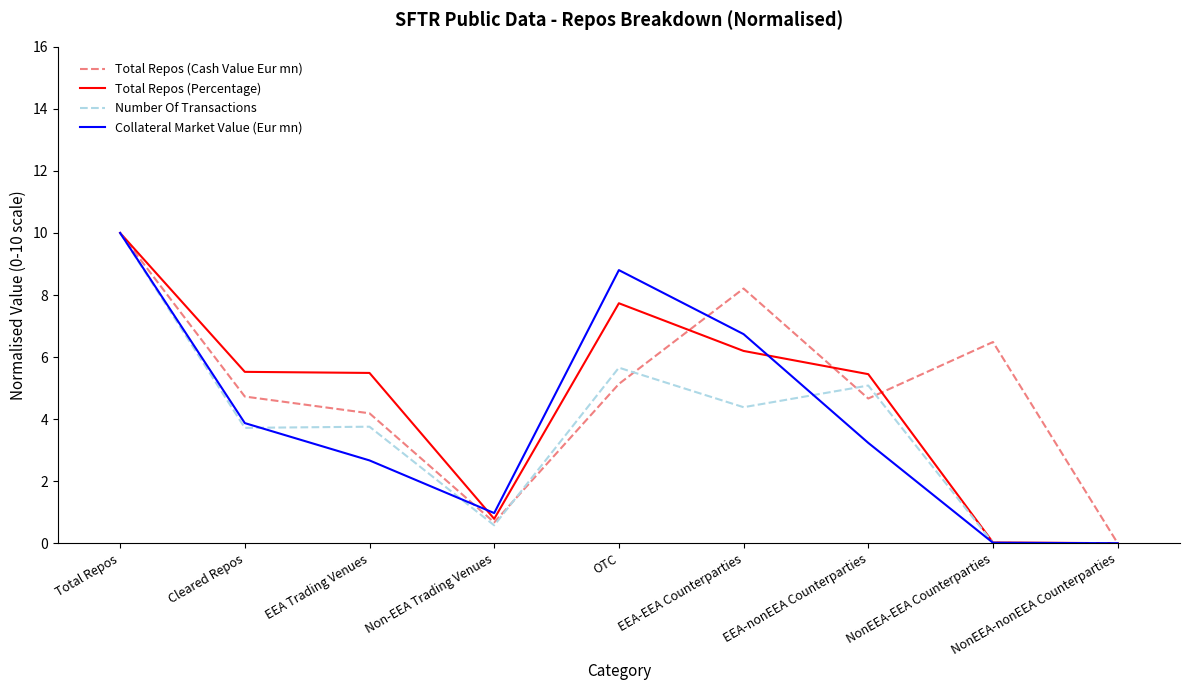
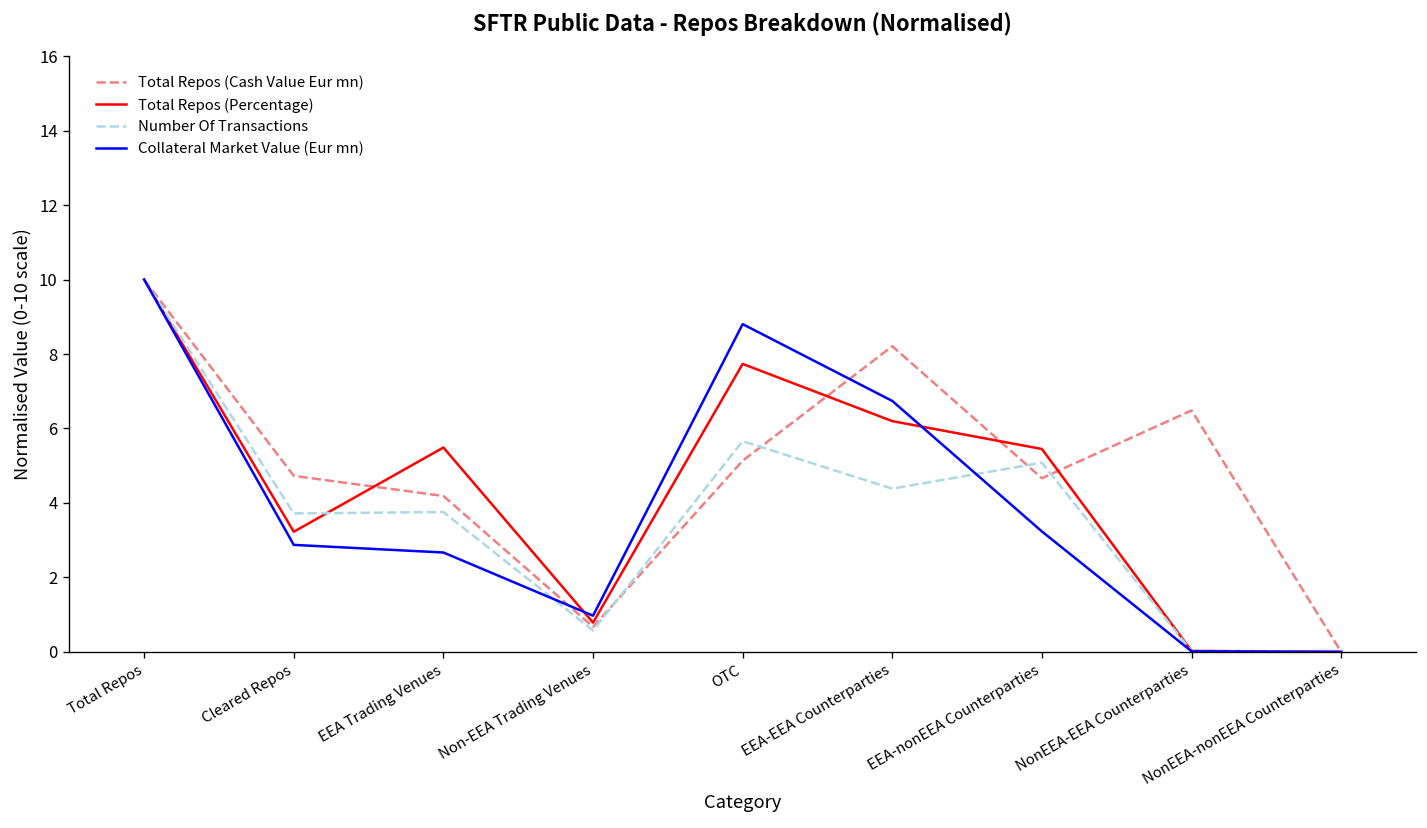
Total Repos (Percentage), Cleared Repos: 5.5 -> 3.2
Collateral Market Value (Eur mn), Cleared Repos: 3.9 -> 2.9
